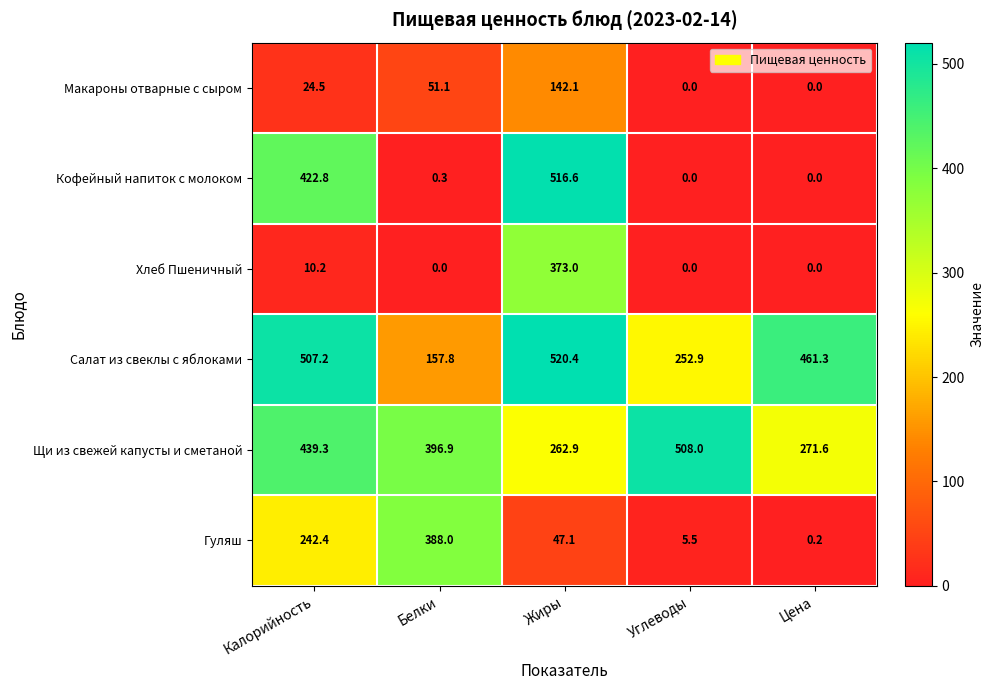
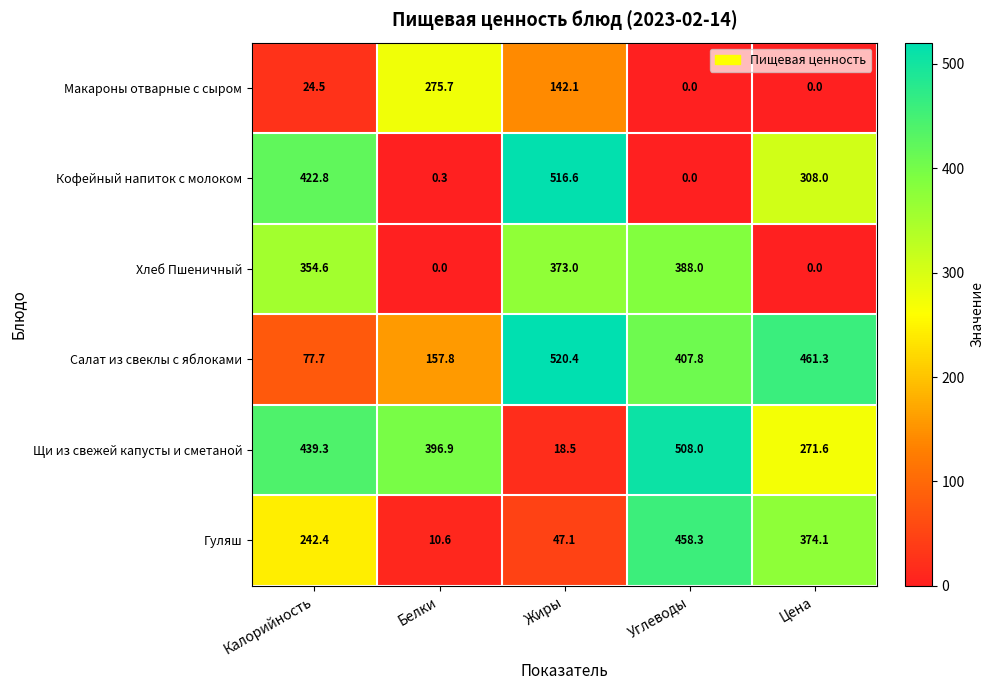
Макароны отварные с сыром, Белки: 51.1 -> 275.7
Кофейный напиток с молоком, Цена: 0.0 -> 308.0
Хлеб Пшеничный, Калорийность: 10.2 -> 354.6
Хлеб Пшеничный, Углеводы: 0.0 -> 388.0
Салат из свеклы с яблоками, Калорийность: 507.2 -> 77.7
Салат из свеклы с яблоками, Углеводы: 252.9 -> 407.8
Щи из свежей капусты и сметаной, Жиры: 262.9 -> 18.5
Гуляш, Белки: 388.0 -> 10.6
Гуляш, Углеводы: 5.5 -> 458.3
Гуляш, Цена: 0.2 -> 374.1
